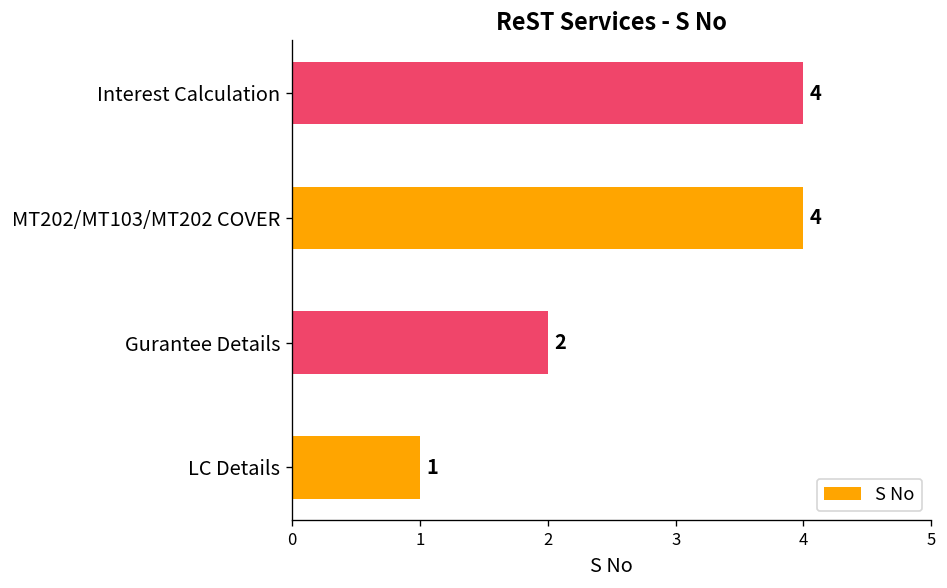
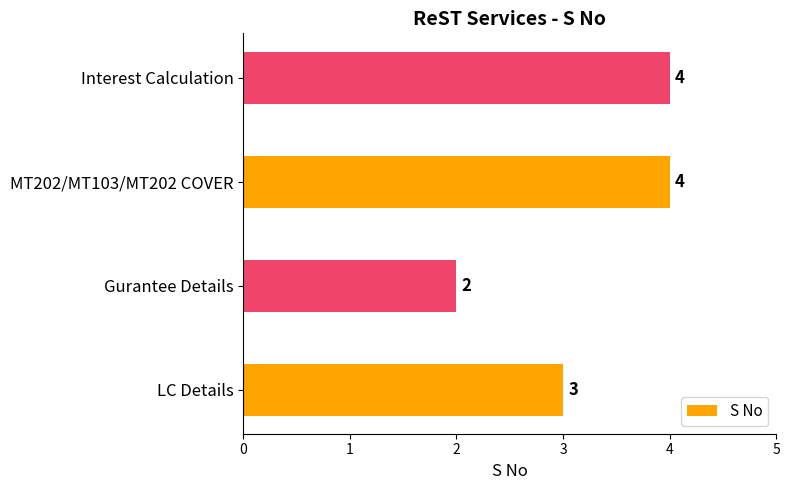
LC Details: 1 -> 3
